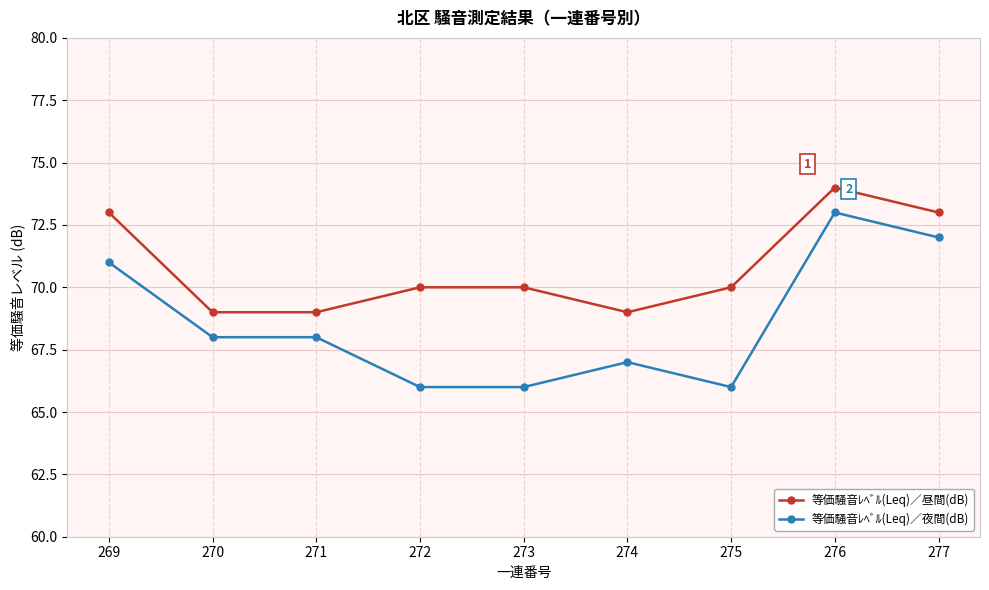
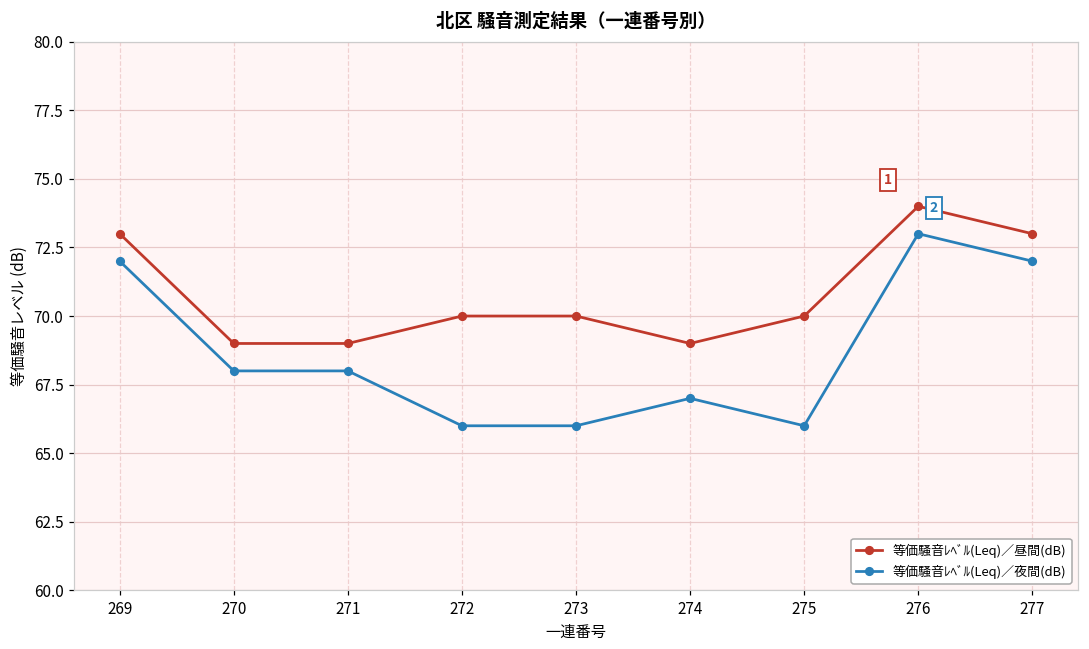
等価騒音ﾚﾍﾞﾙ(Leq)／夜間(dB), 269: 71 -> 72
